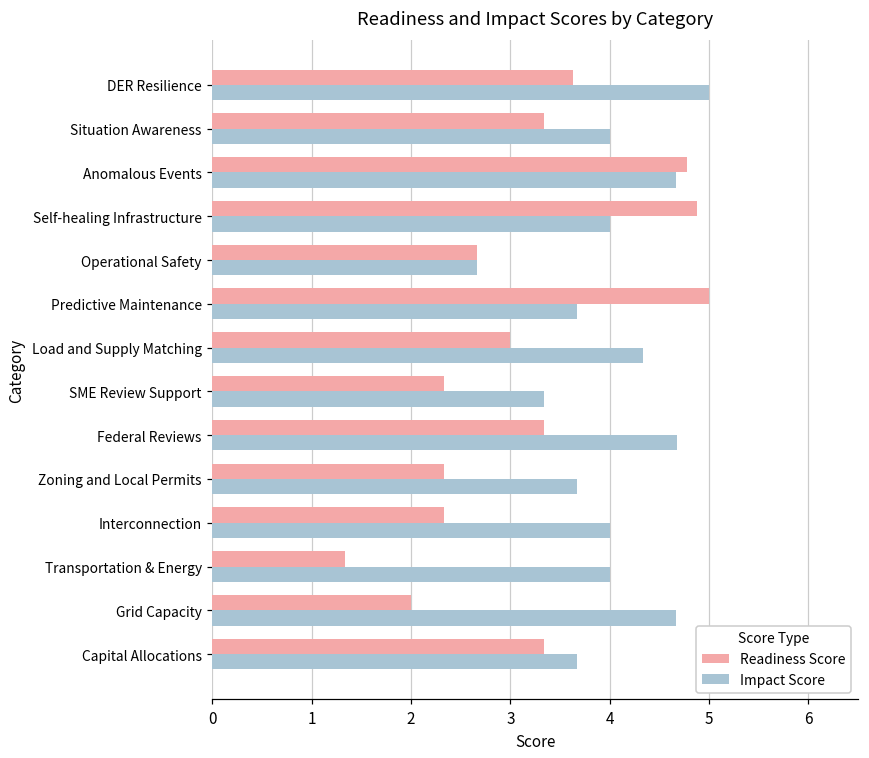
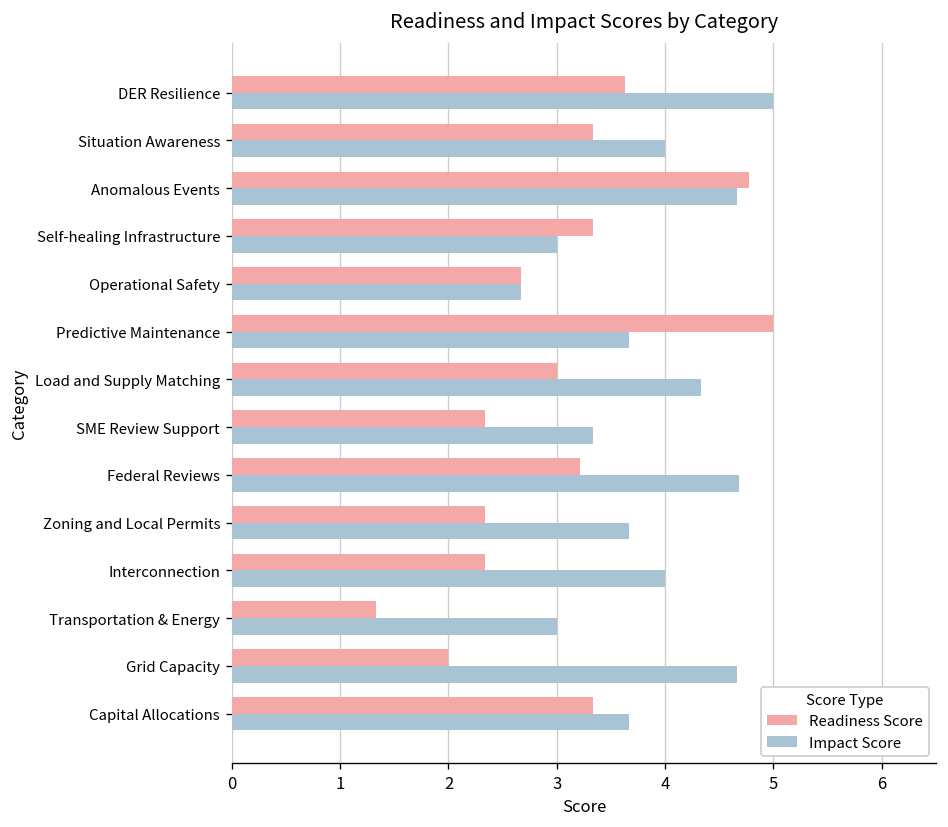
Readiness Score, Self-healing Infrastructure: 4.9 -> 3.3
Impact Score, Self-healing Infrastructure: 4 -> 3
Readiness Score, Federal Reviews: 3.3 -> 3.2
Impact Score, Transportation & Energy: 4 -> 3
